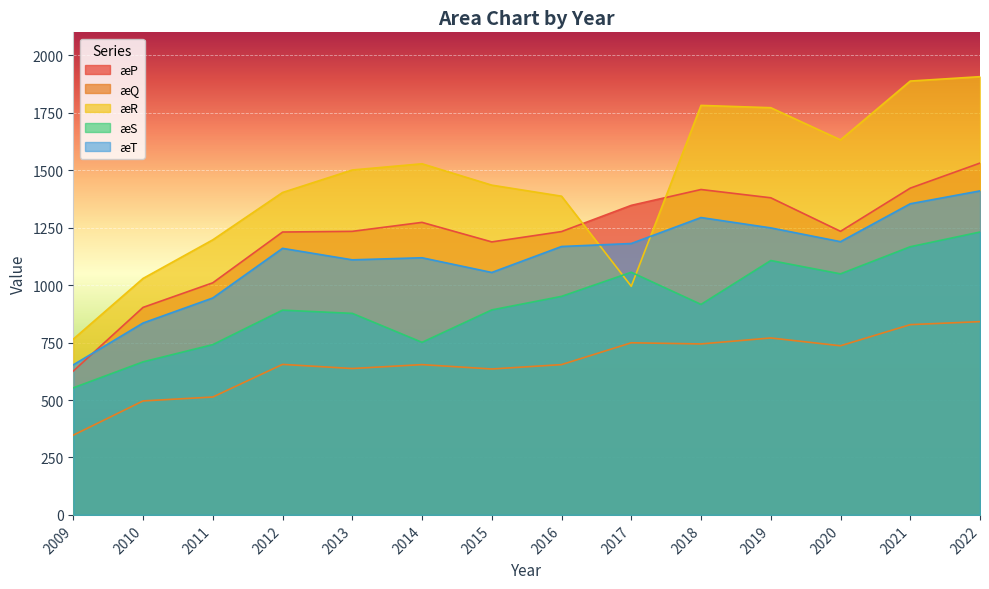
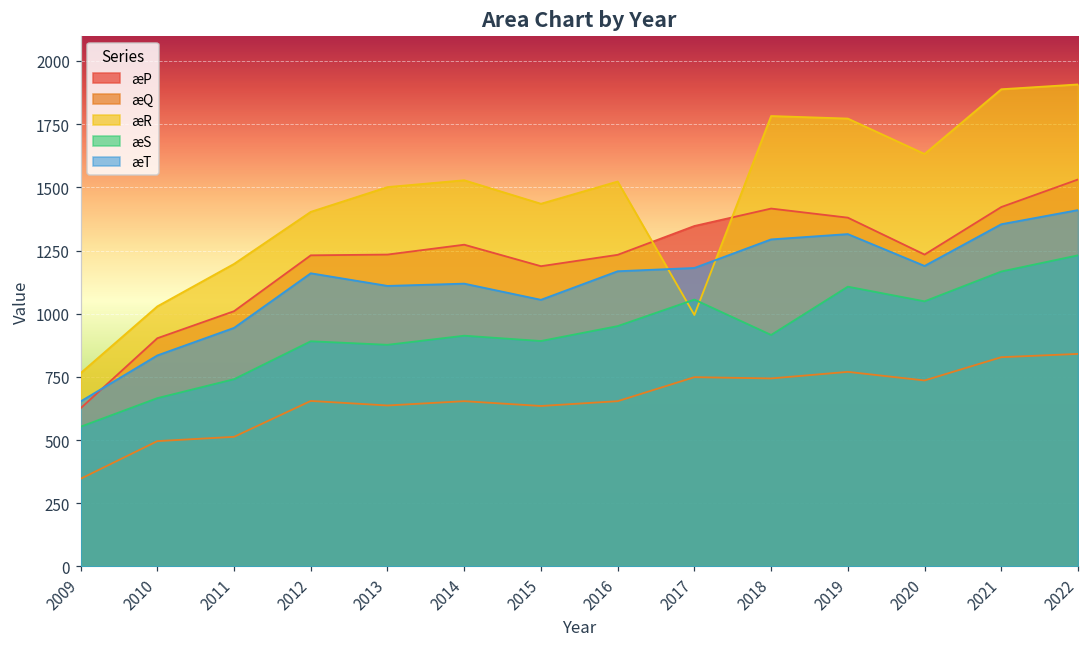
æS, 2014: 750 -> 910
æR, 2016: 1390 -> 1520
æT, 2019: 1250 -> 1320
